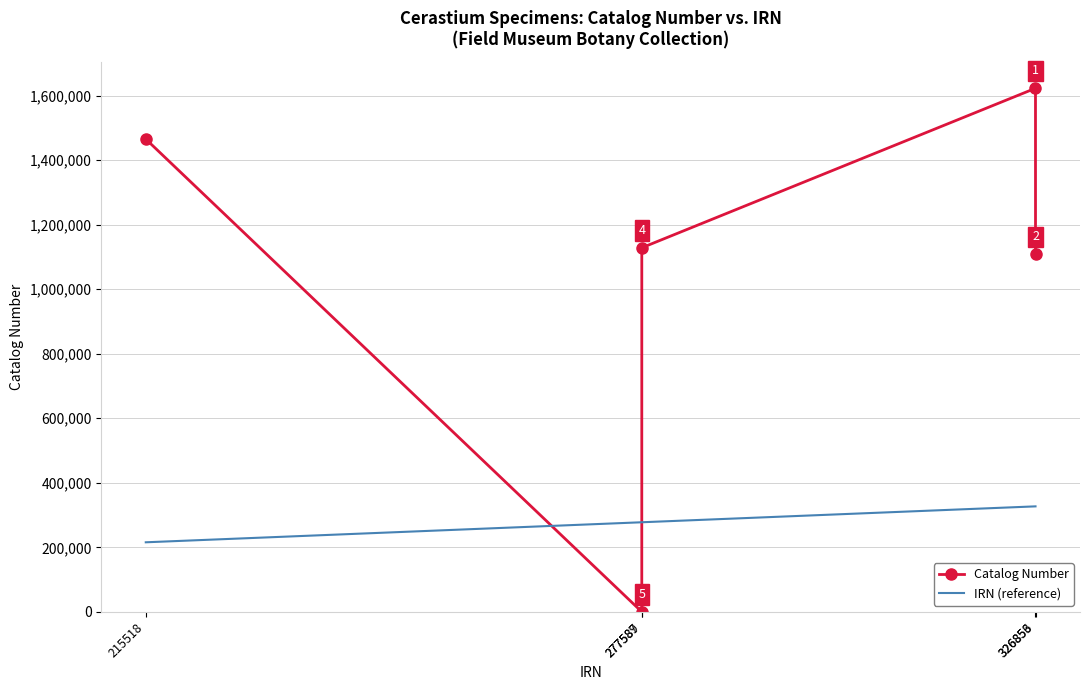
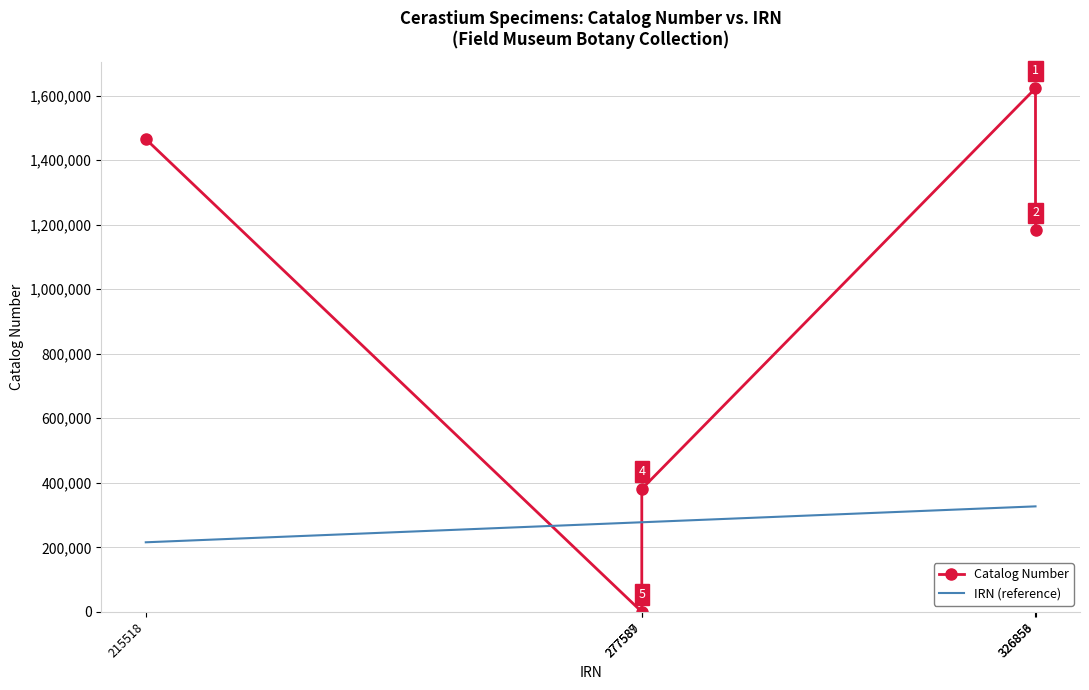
Catalog Number, 277589: 1,130,000 -> 380,000
Catalog Number, 326856: 1,110,000 -> 1,180,000
